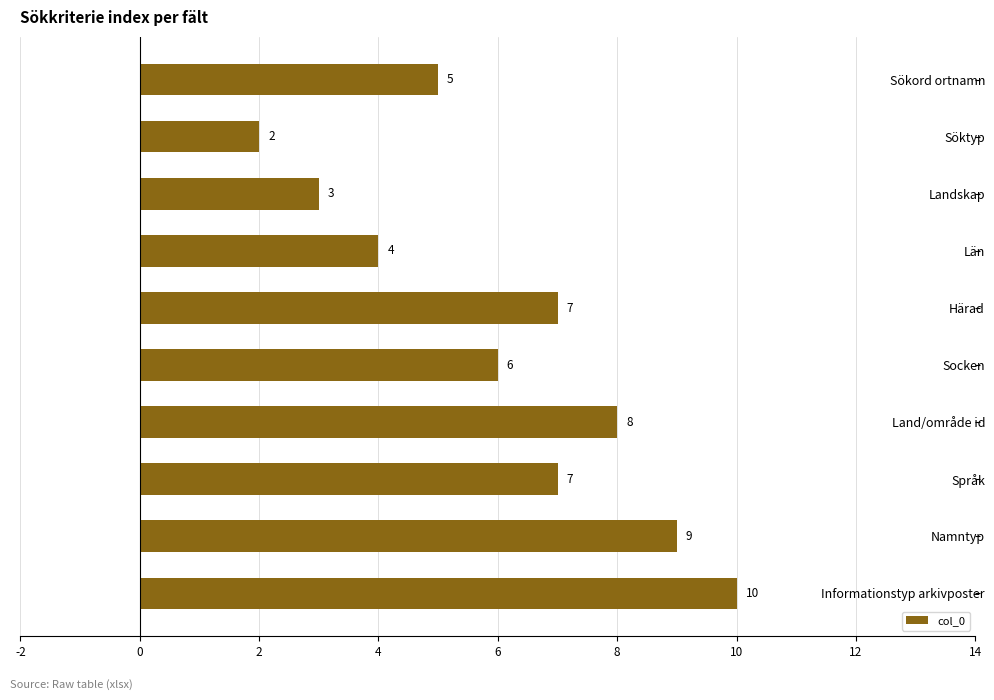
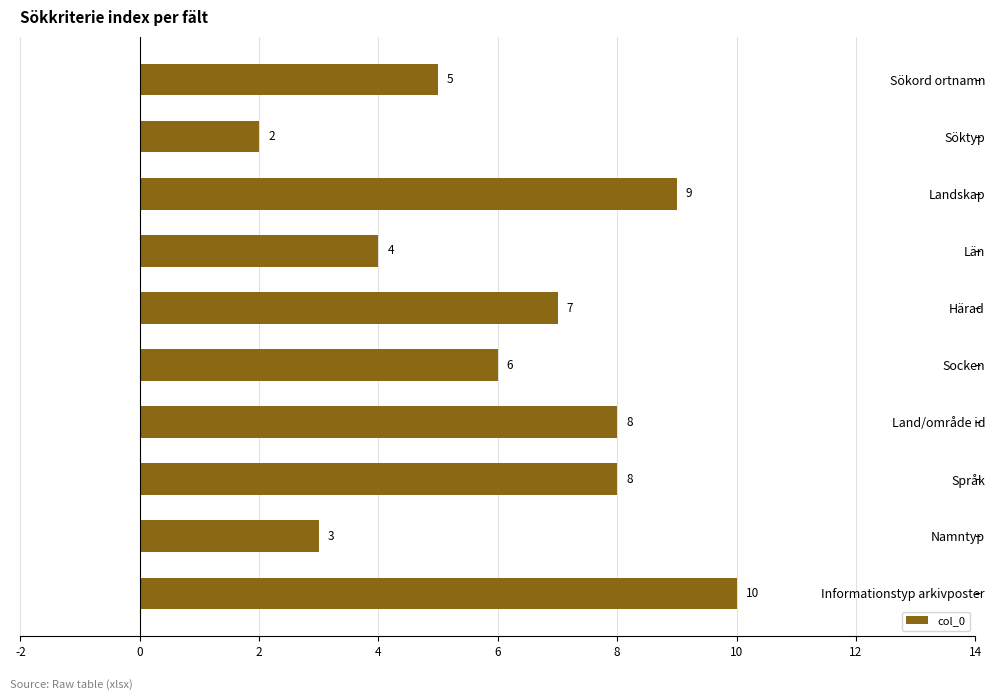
Landskap: 3 -> 9
Språk: 7 -> 8
Namntyp: 9 -> 3
